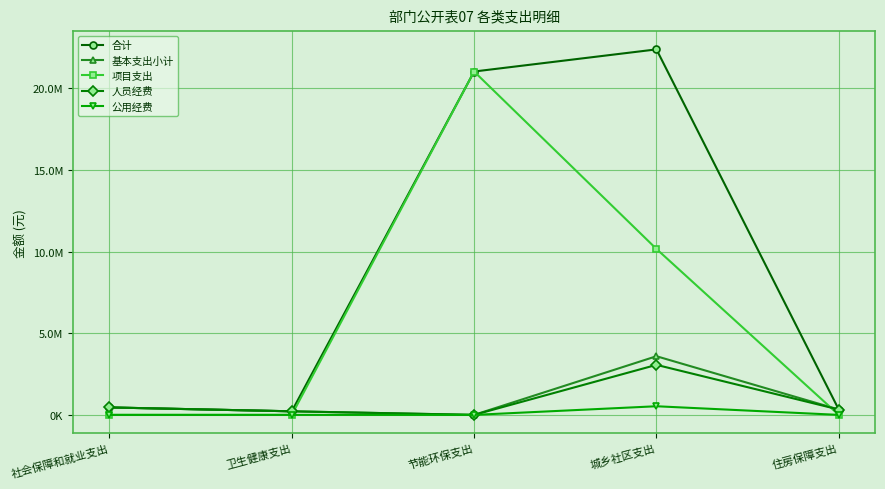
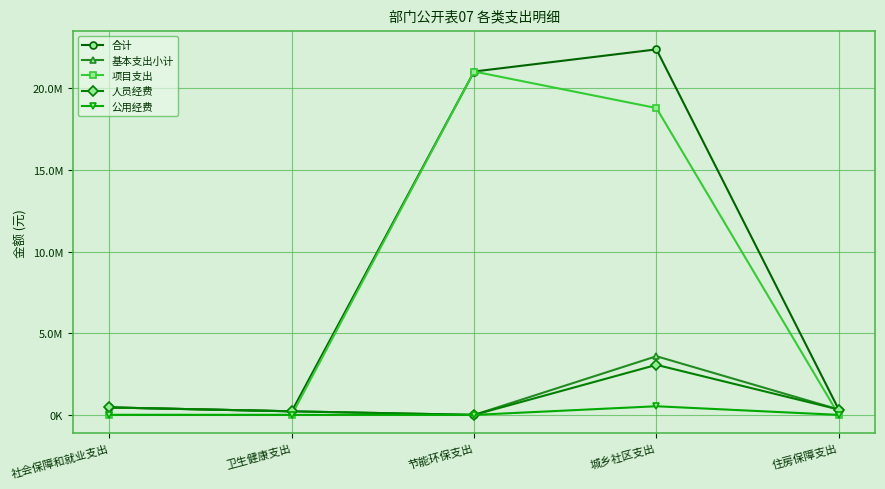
项目支出, 城乡社区支出: 10200000 -> 18800000
